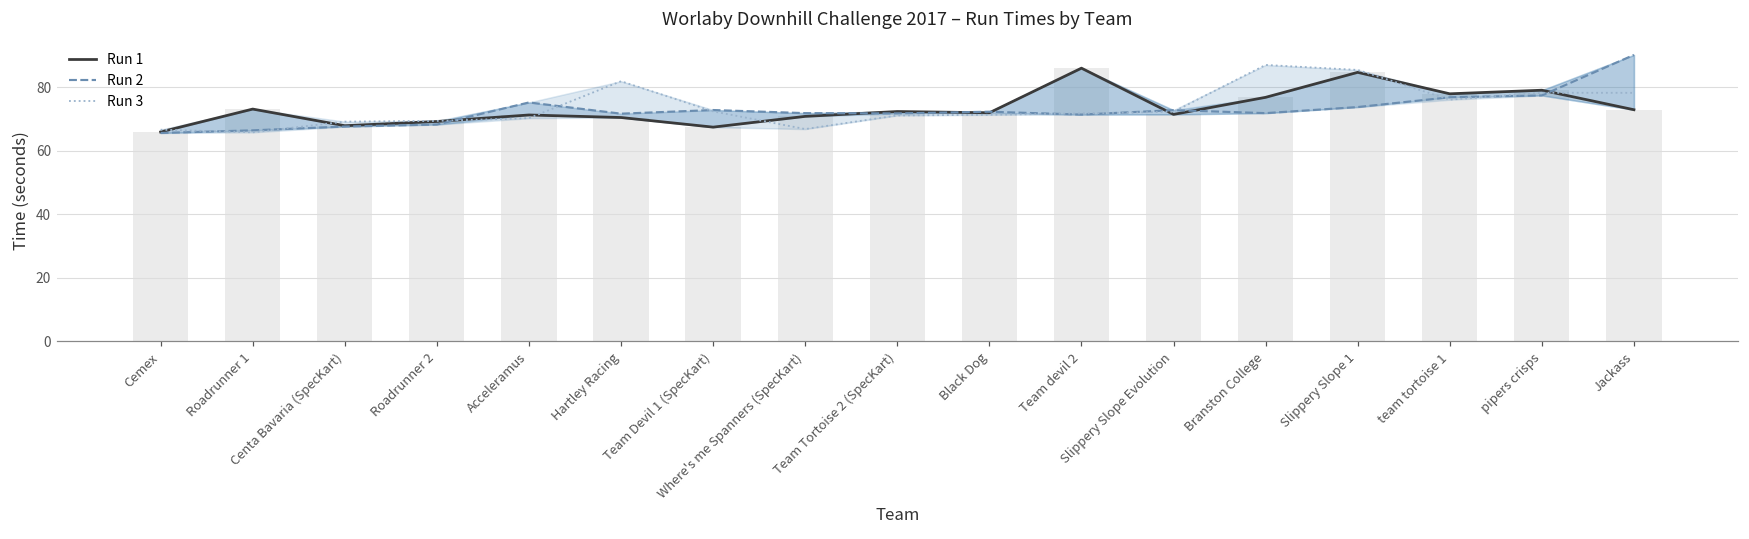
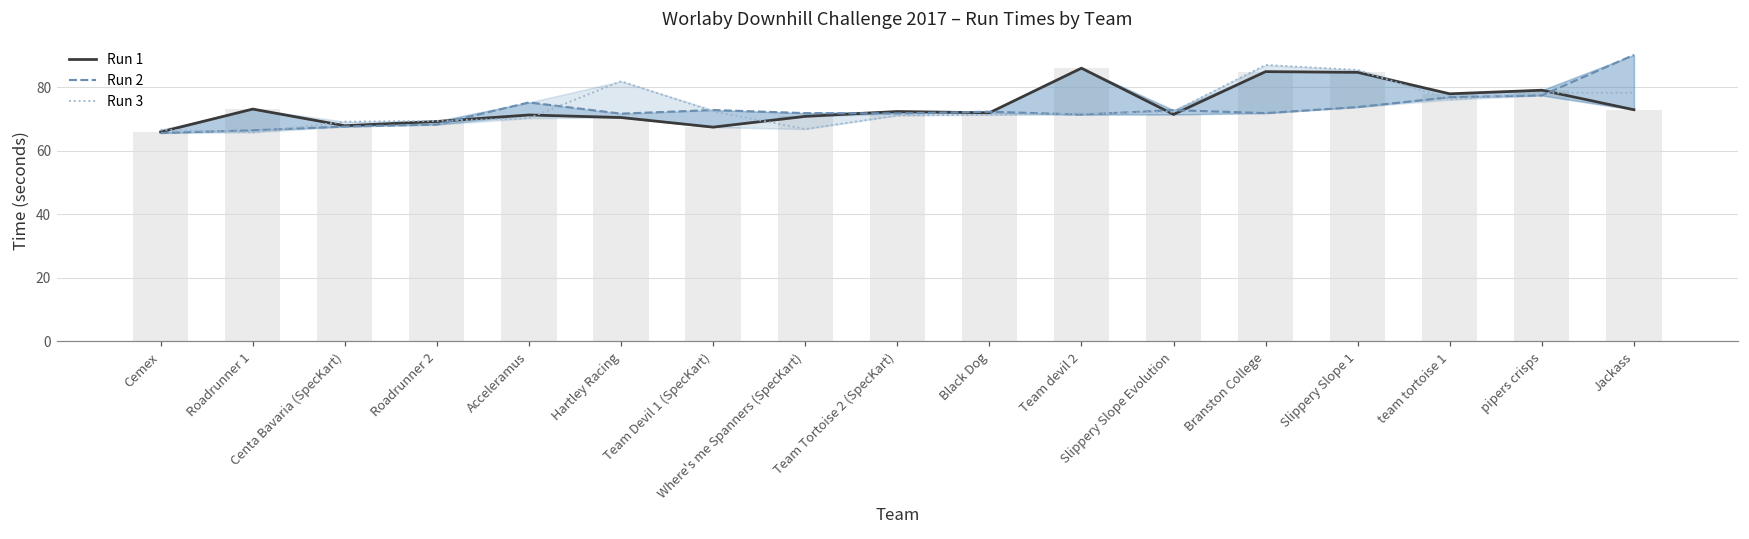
Run 1, Branston College: 77 -> 85
